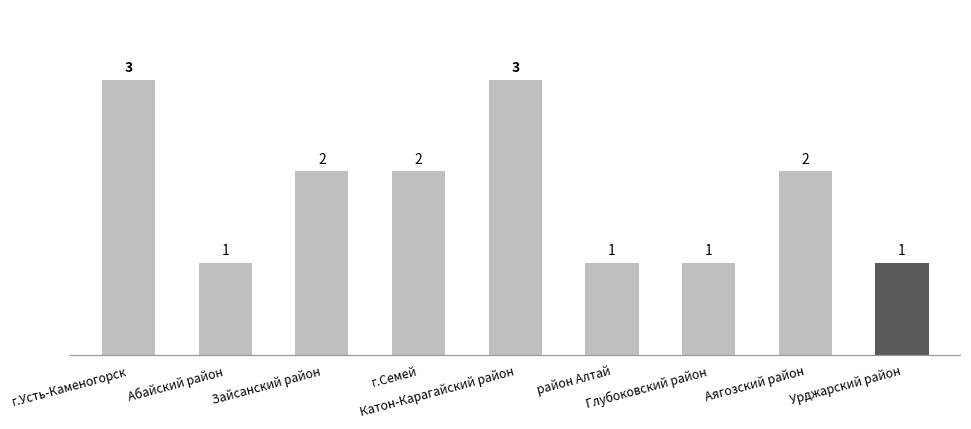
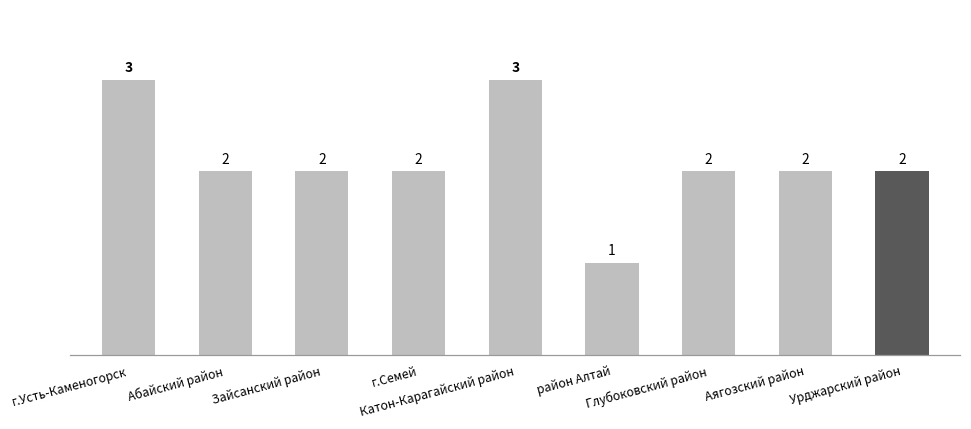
Абайский район: 1 -> 2
Глубоковский район: 1 -> 2
Урджарский район: 1 -> 2
